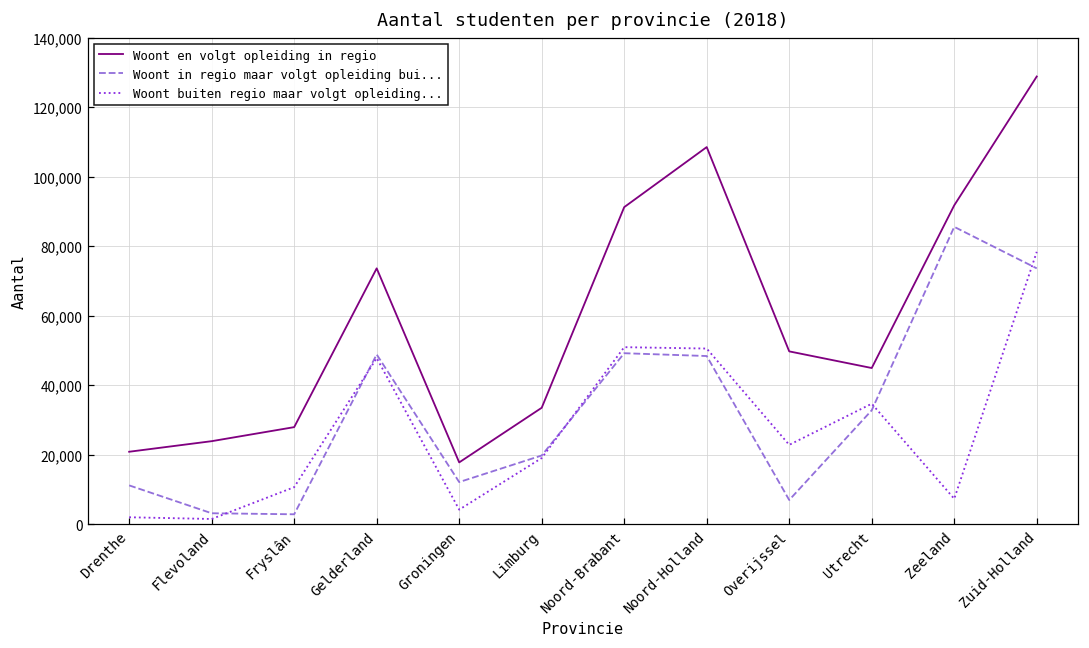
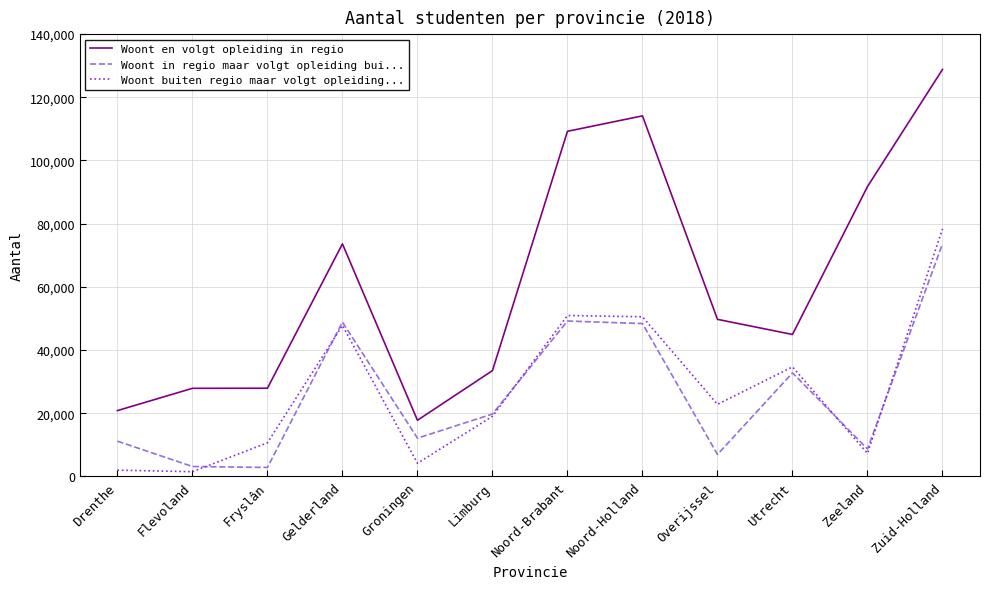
Woont en volgt opleiding in regio, Flevoland: 24,000 -> 28,000
Woont en volgt opleiding in regio, Noord-Brabant: 91,000 -> 109,000
Woont en volgt opleiding in regio, Noord-Holland: 109,000 -> 114,000
Woont in regio maar volgt opleiding bui..., Zeeland: 86,000 -> 9,000
